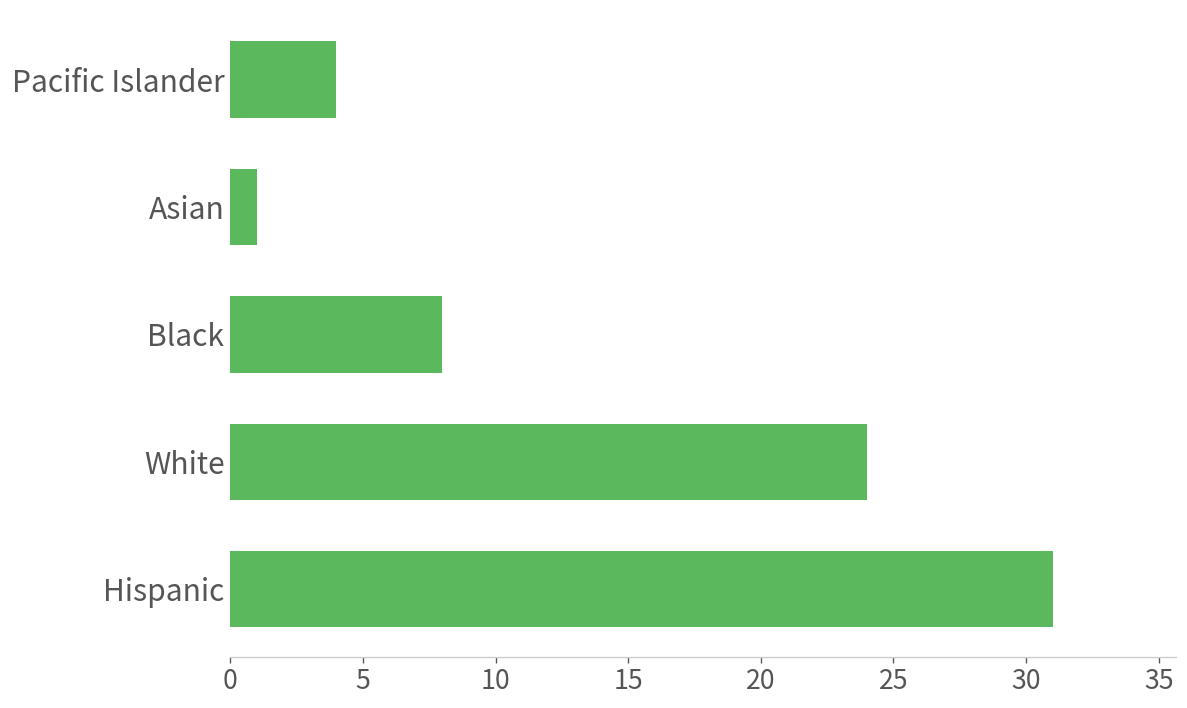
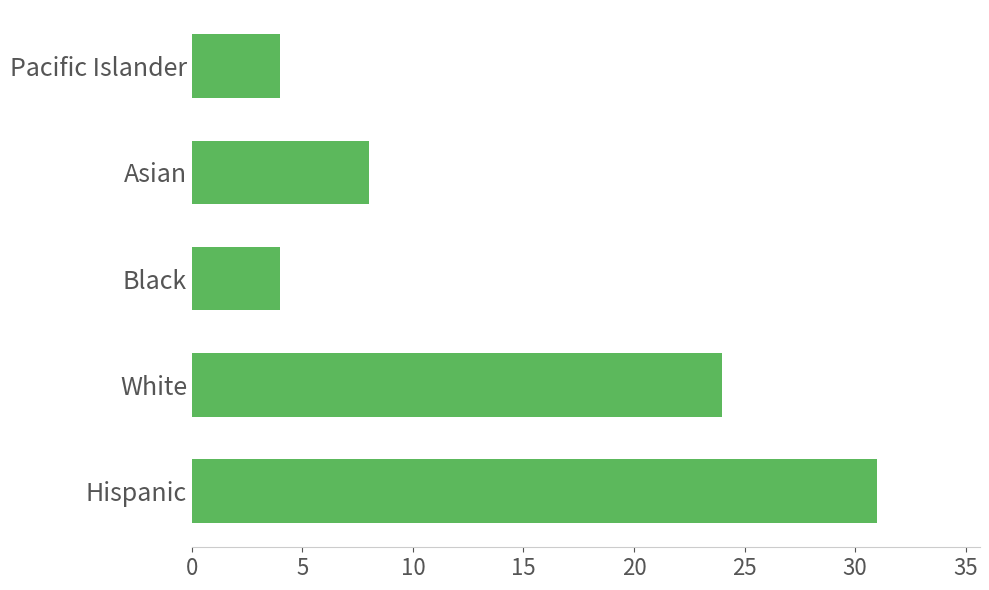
Asian: 1 -> 8
Black: 8 -> 4
